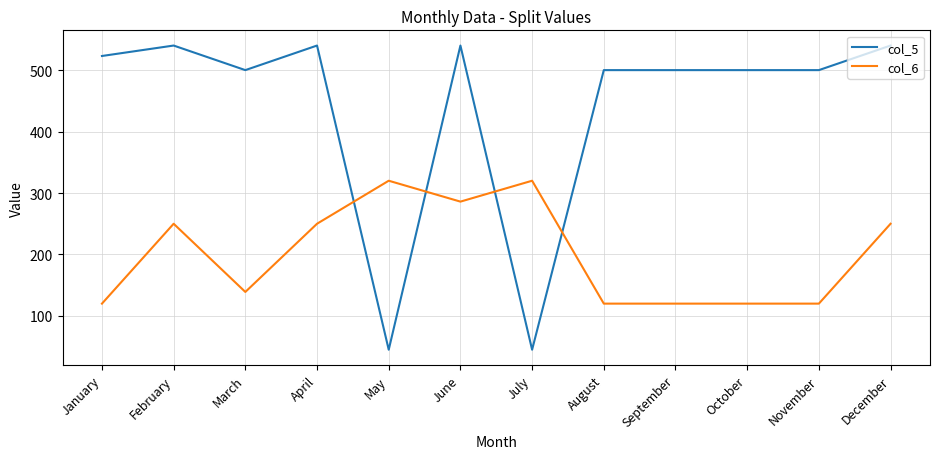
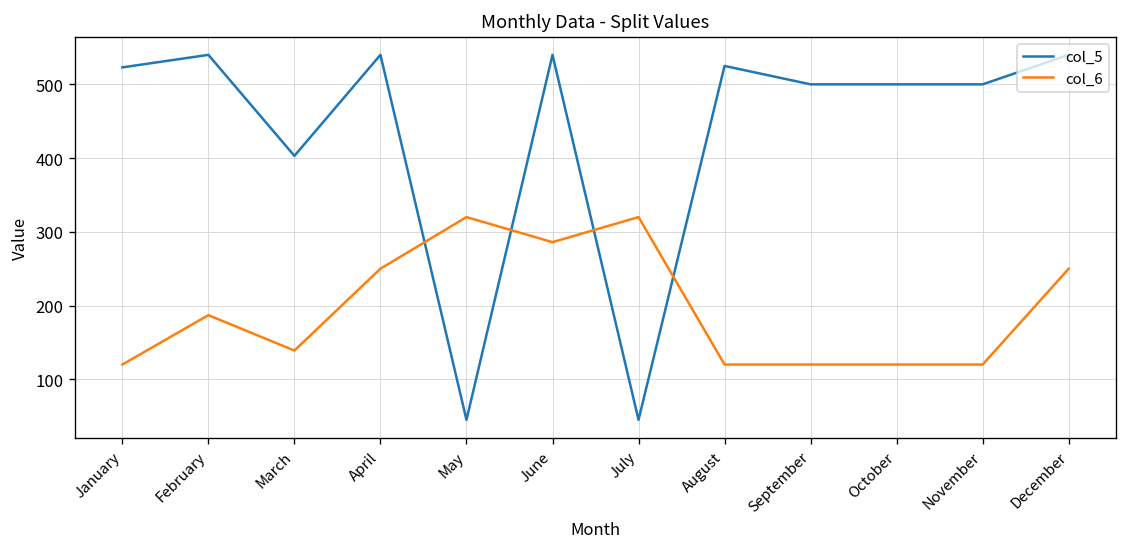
col_6, February: 250 -> 190
col_5, March: 500 -> 400
col_5, August: 500 -> 530
